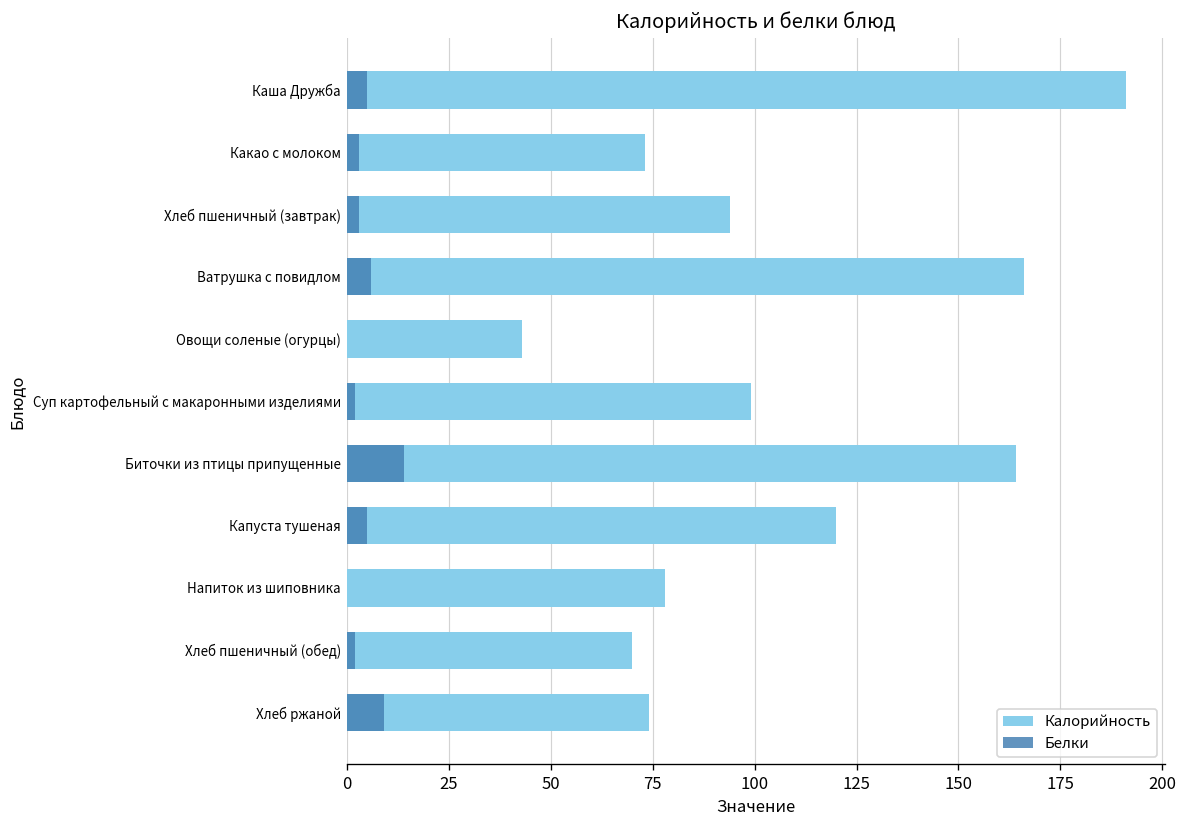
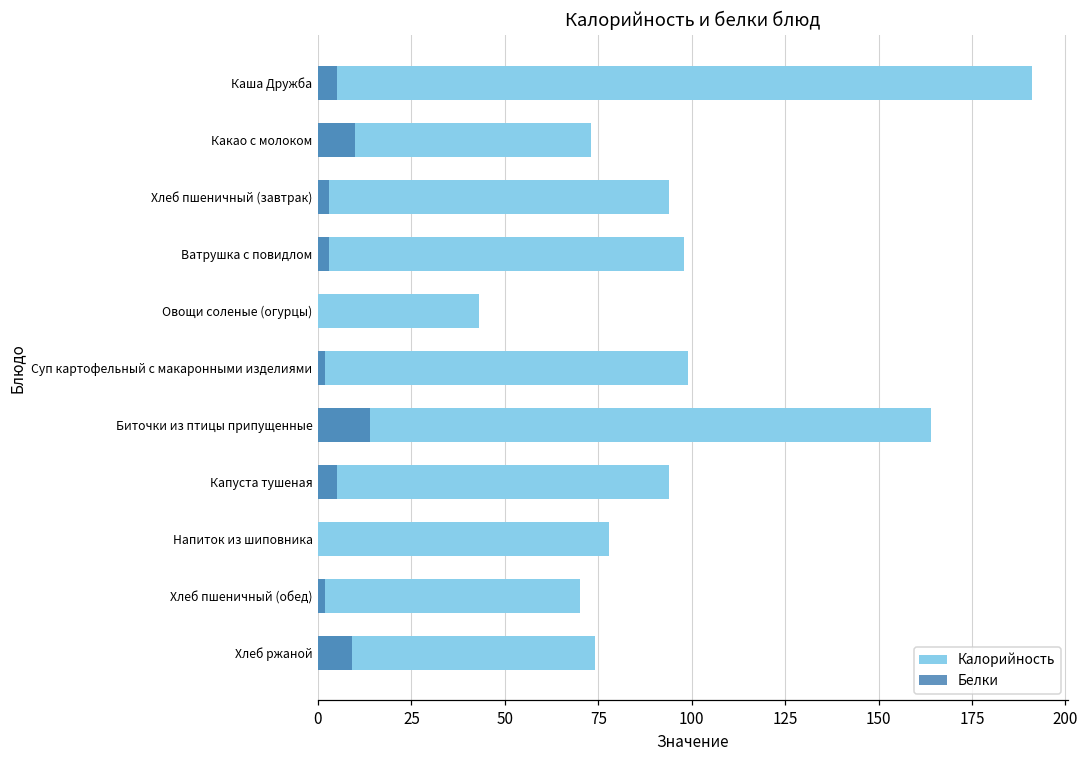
Белки, Какао с молоком: 3 -> 10
Калорийность, Ватрушка с повидлом: 166 -> 98
Белки, Ватрушка с повидлом: 6 -> 3
Калорийность, Капуста тушеная: 120 -> 94
